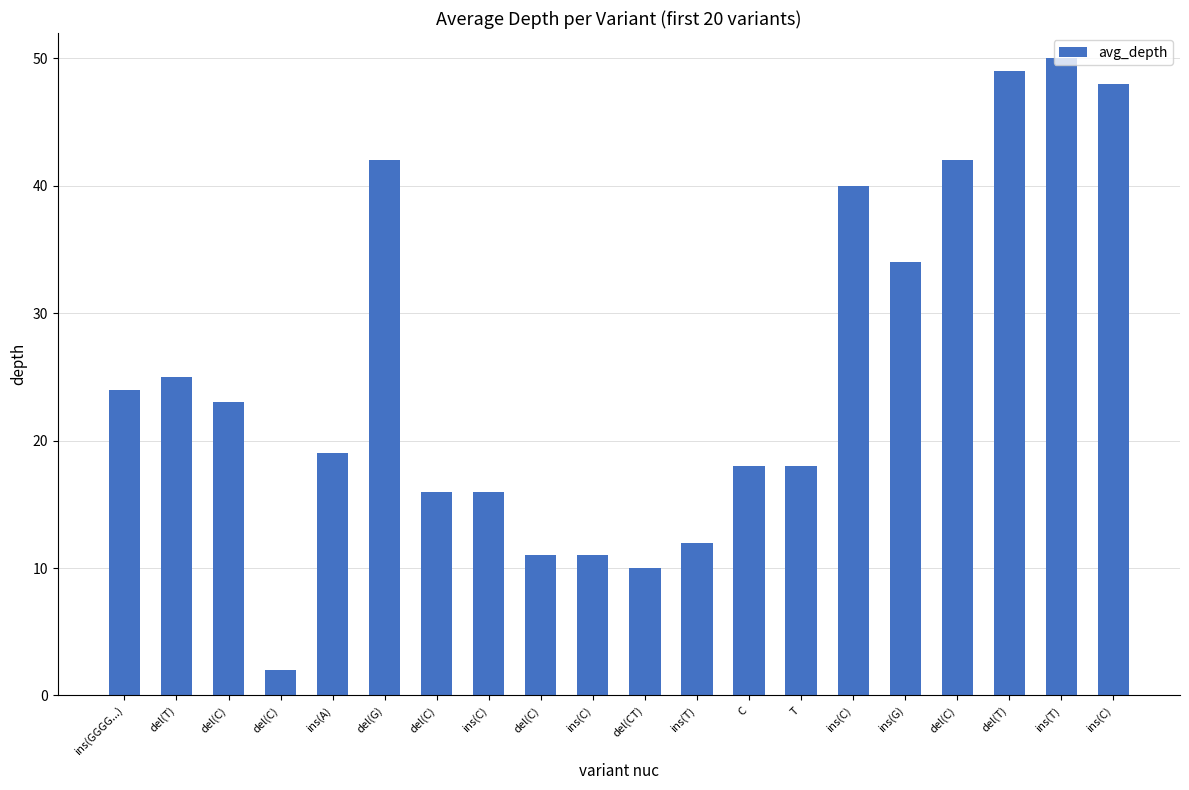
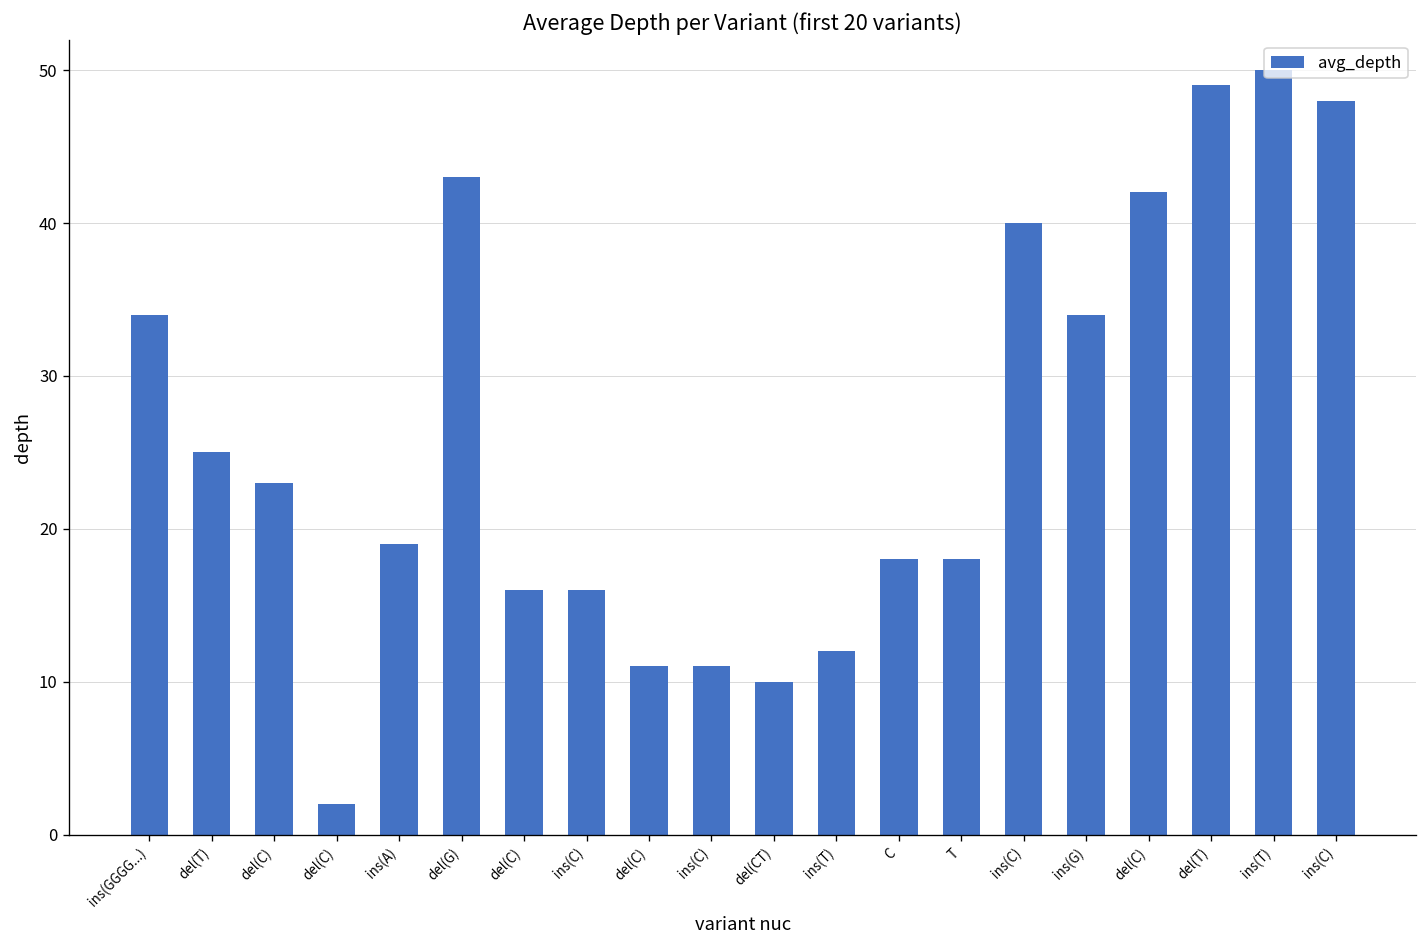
ins(GGGG...): 24 -> 34
del(G): 42 -> 43
